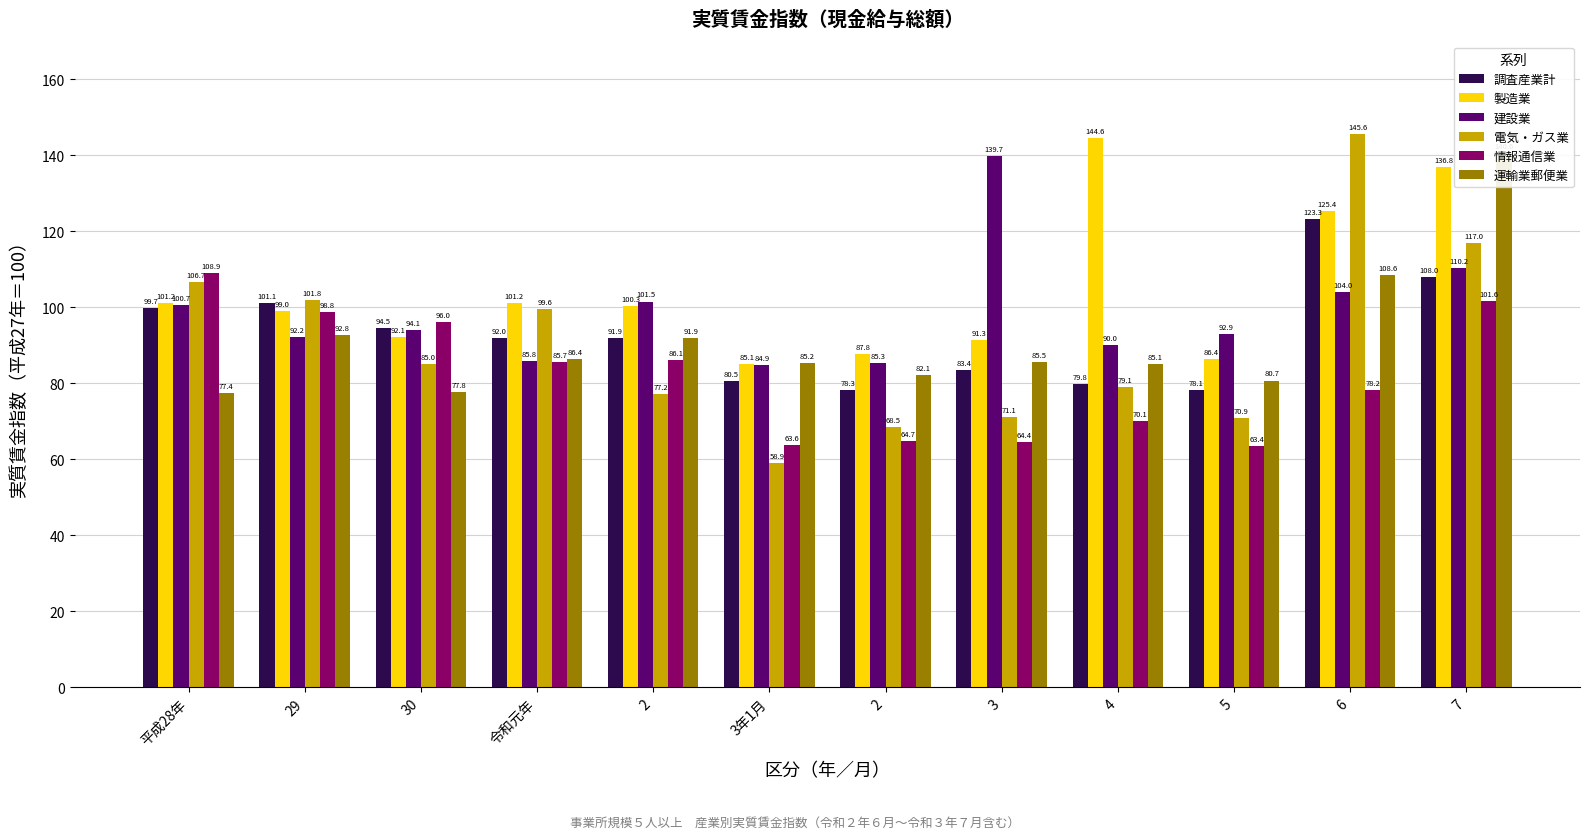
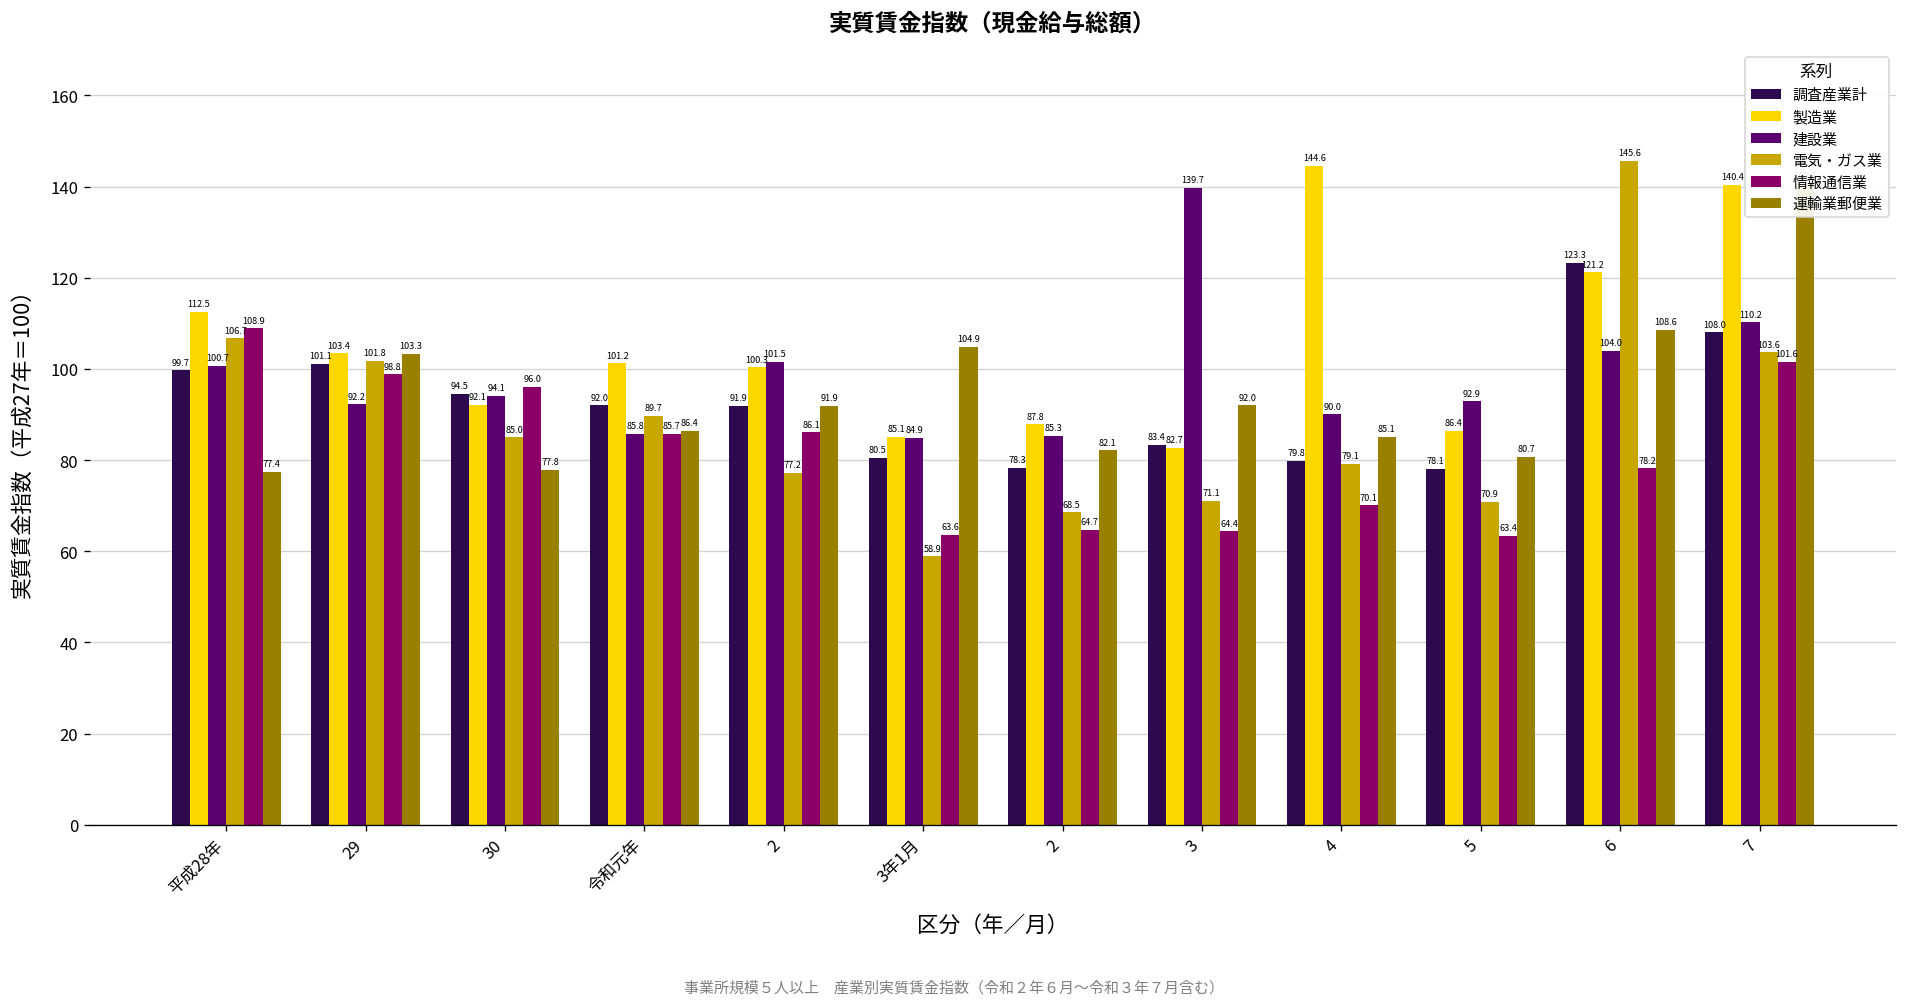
製造業, 平成28年: 101.2 -> 112.5
製造業, 29: 99.0 -> 103.4
運輸業郵便業, 29: 92.8 -> 103.3
電気・ガス業, 令和元年: 99.6 -> 89.7
運輸業郵便業, 3年1月: 85.2 -> 104.9
製造業, 3: 91.3 -> 82.7
運輸業郵便業, 3: 85.5 -> 92.0
製造業, 6: 125.4 -> 121.2
製造業, 7: 136.8 -> 140.4
電気・ガス業, 7: 117.0 -> 103.6
